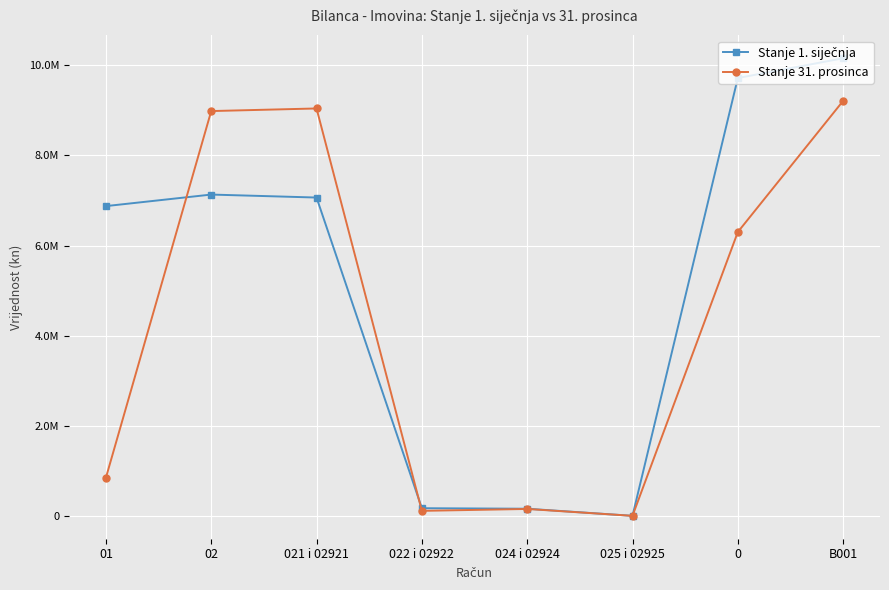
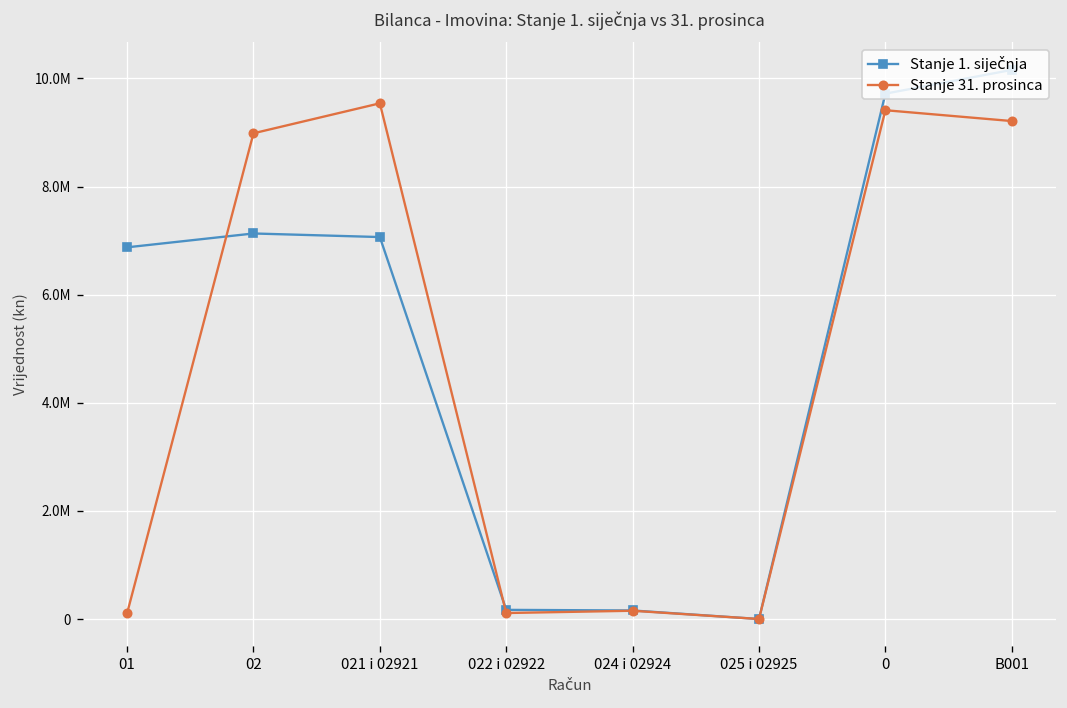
Stanje 31. prosinca, 01: 800000 -> 100000
Stanje 31. prosinca, 021 i 02921: 9000000 -> 9500000
Stanje 31. prosinca, 0: 6300000 -> 9400000
